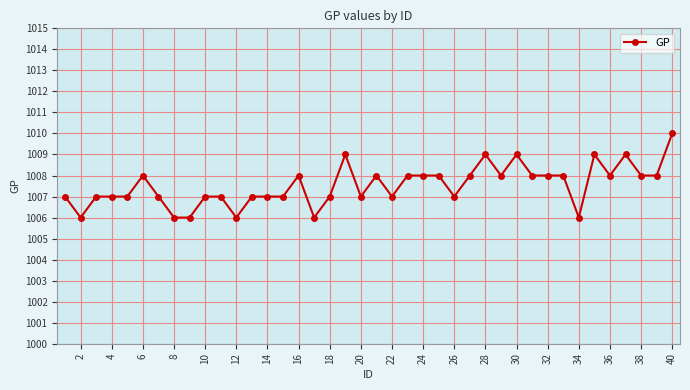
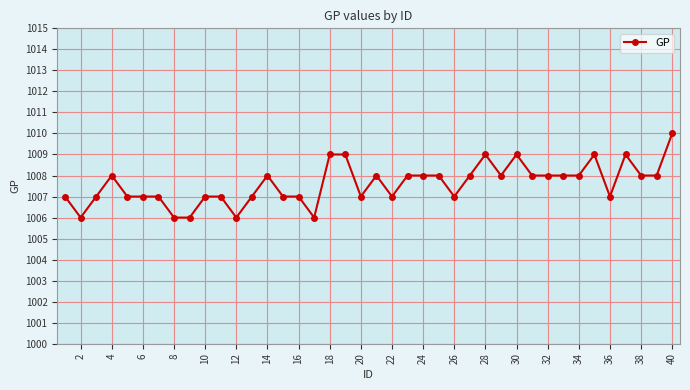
4: 1007 -> 1008
6: 1008 -> 1007
14: 1007 -> 1008
16: 1008 -> 1007
18: 1007 -> 1009
34: 1006 -> 1008
36: 1008 -> 1007
